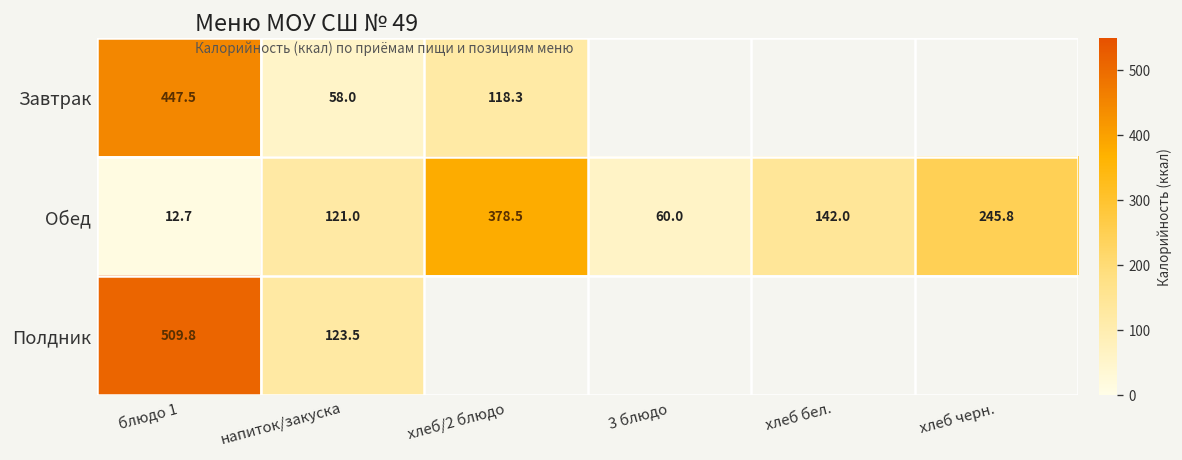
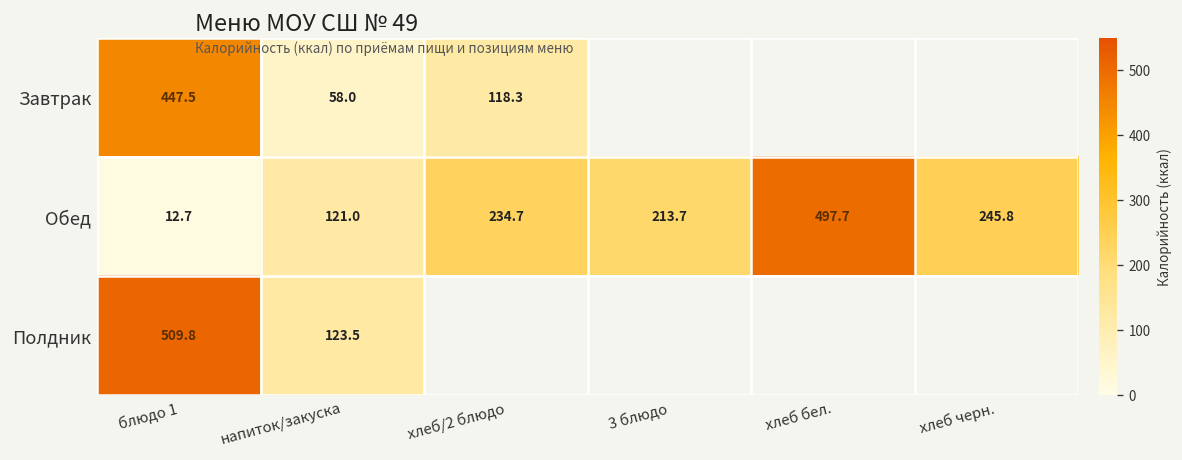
Обед, хлеб/2 блюдо: 378.5 -> 234.7
Обед, 3 блюдо: 60.0 -> 213.7
Обед, хлеб бел.: 142.0 -> 497.7
